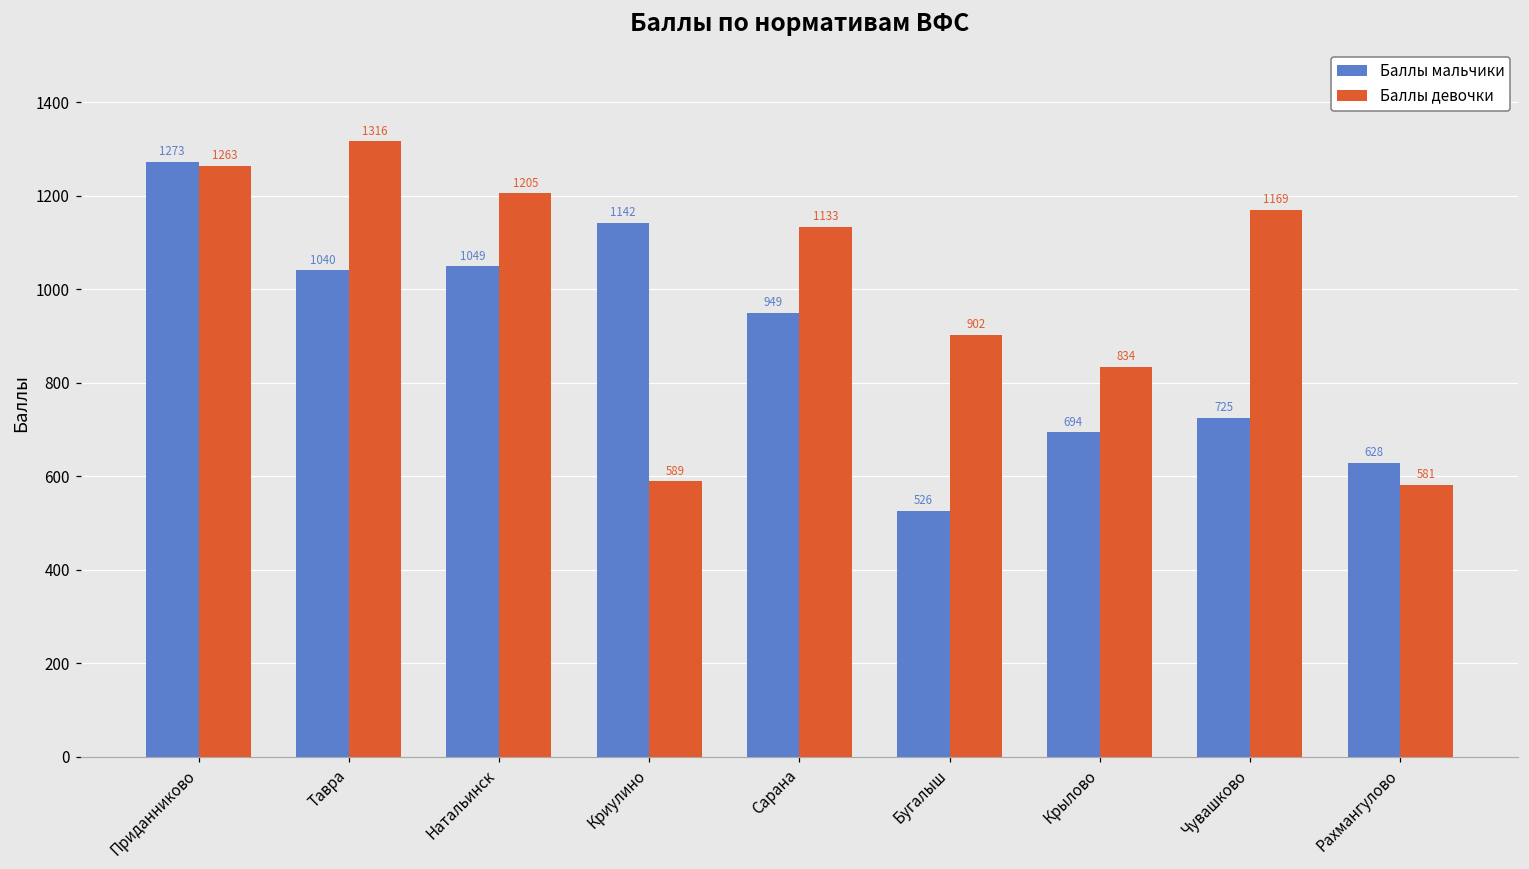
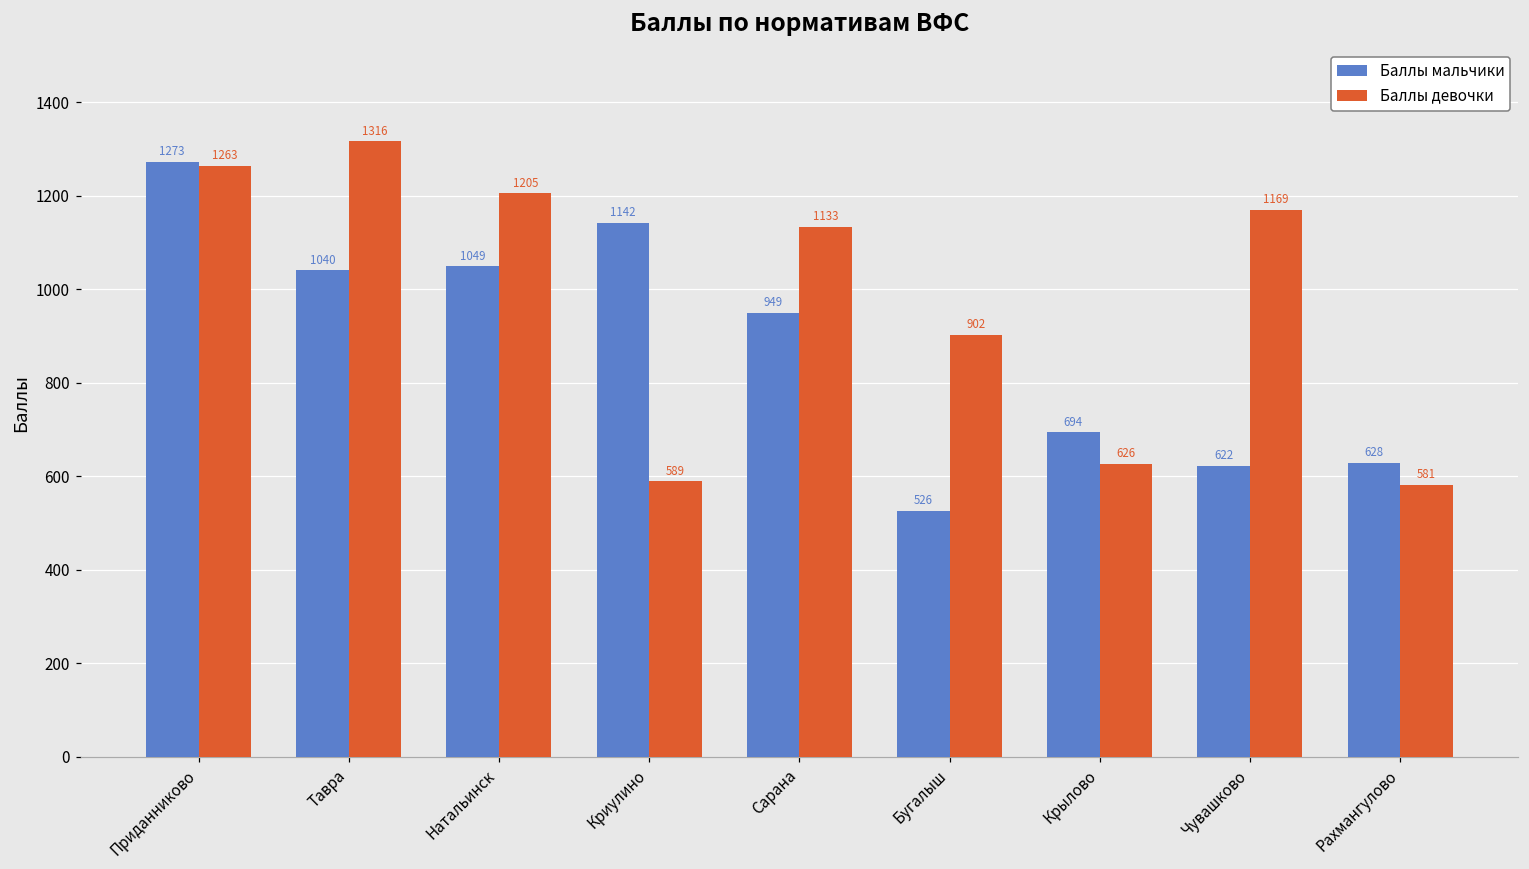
Баллы девочки, Крылово: 834 -> 626
Баллы мальчики, Чувашково: 725 -> 622
